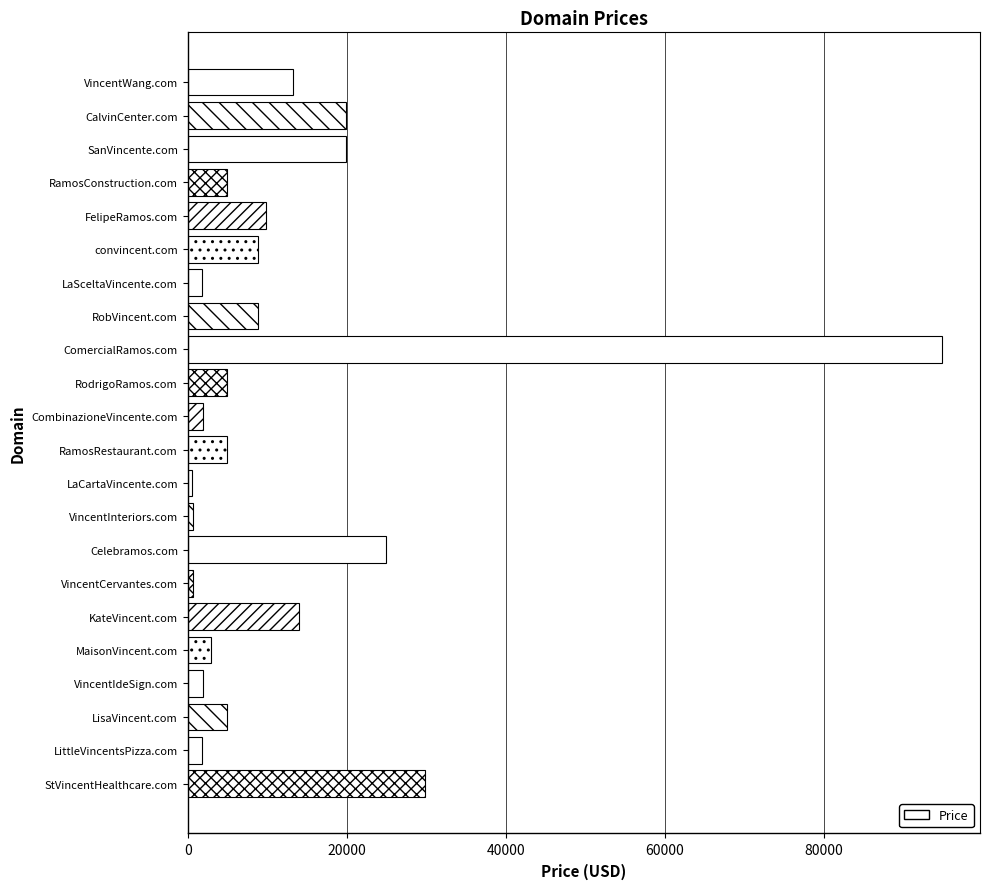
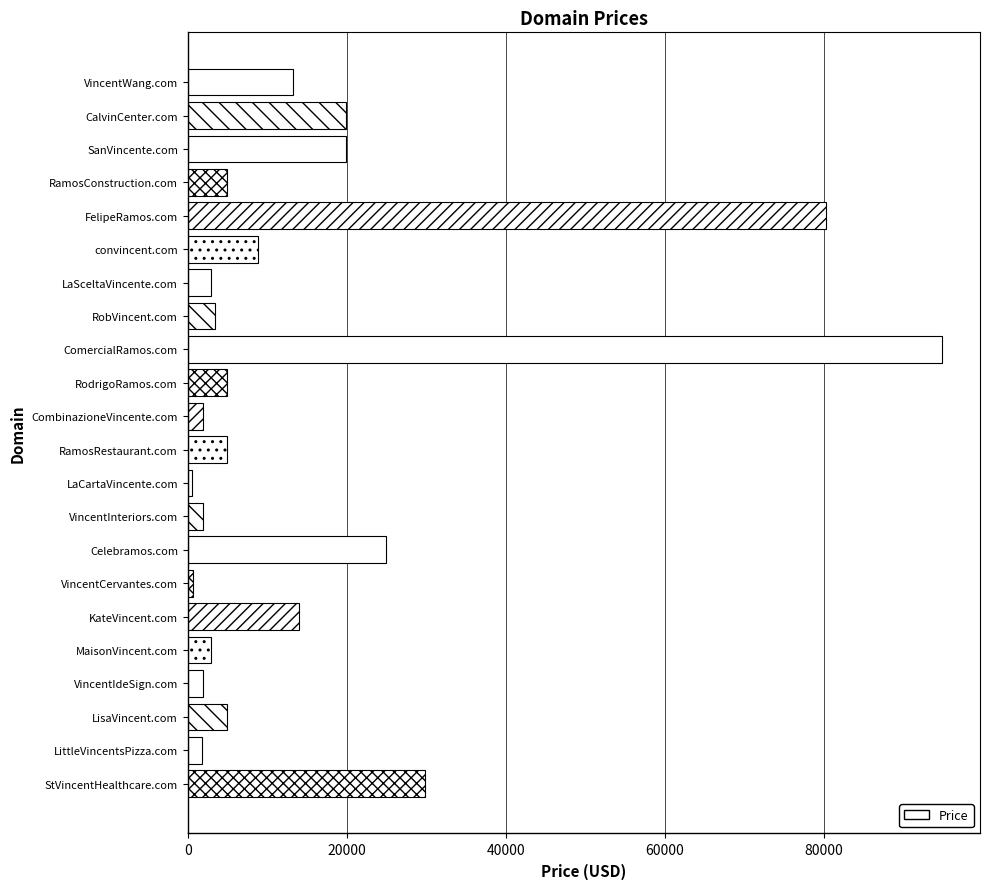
FelipeRamos.com: 10000 -> 80000
LaSceltaVincente.com: 2000 -> 3000
RobVincent.com: 9000 -> 3000
VincentInteriors.com: 1000 -> 2000
